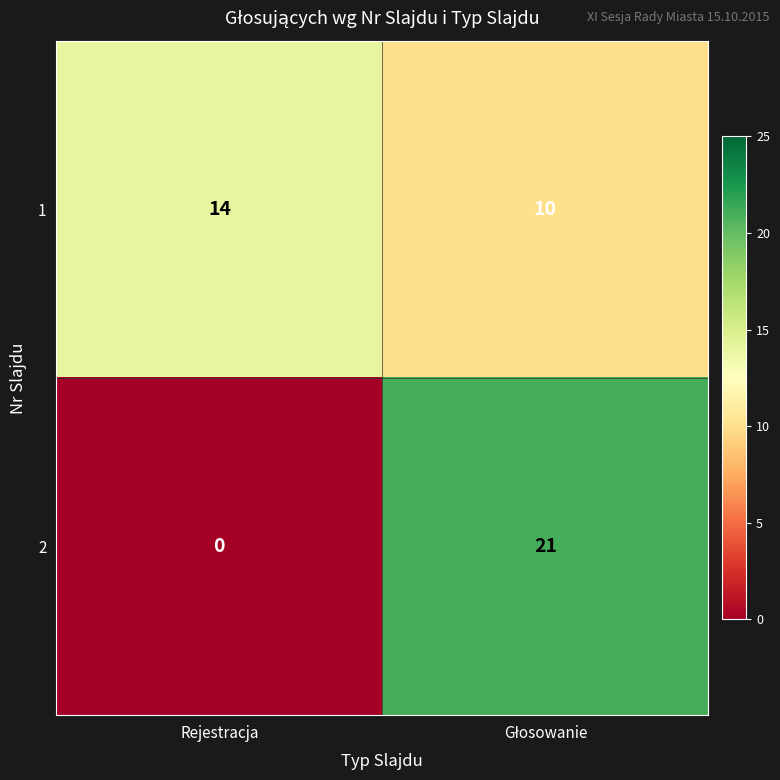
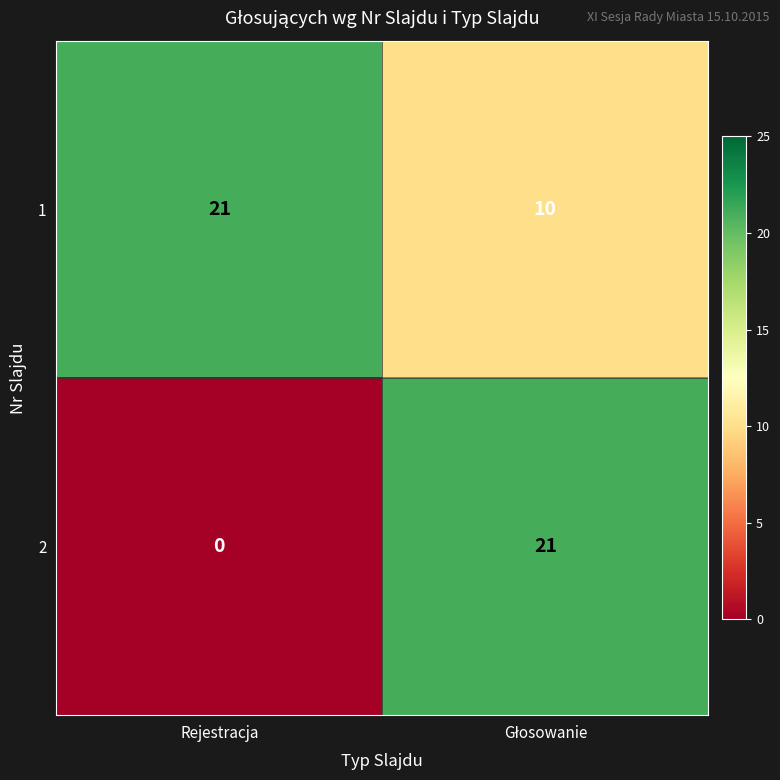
1, Rejestracja: 14 -> 21
